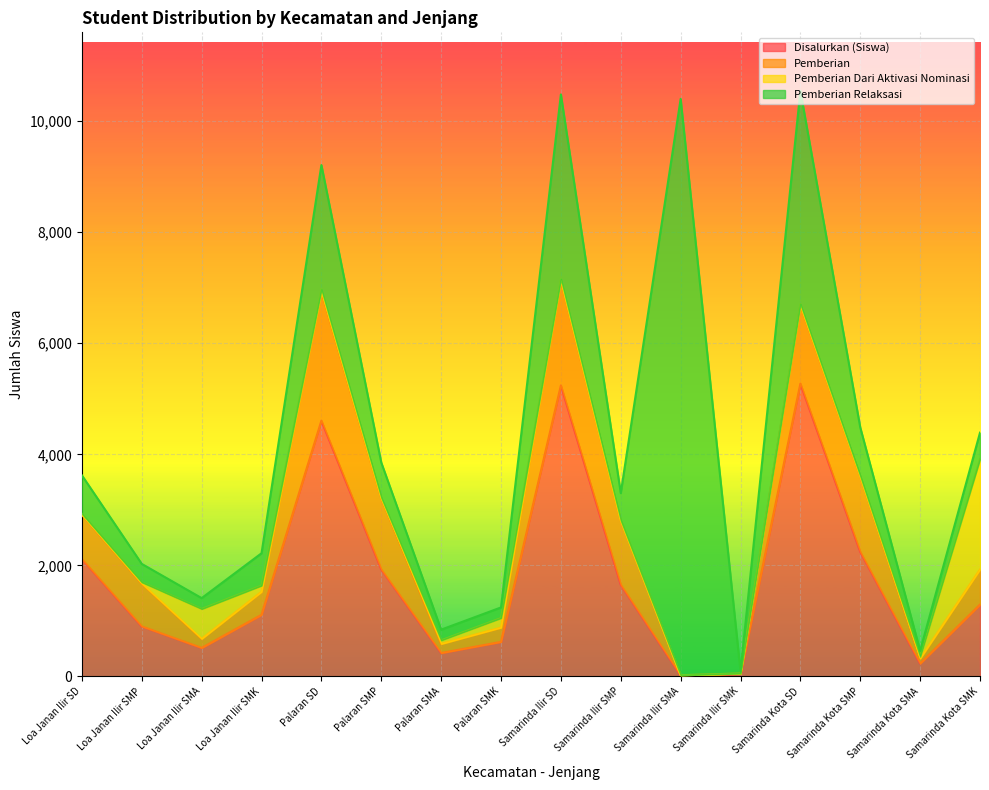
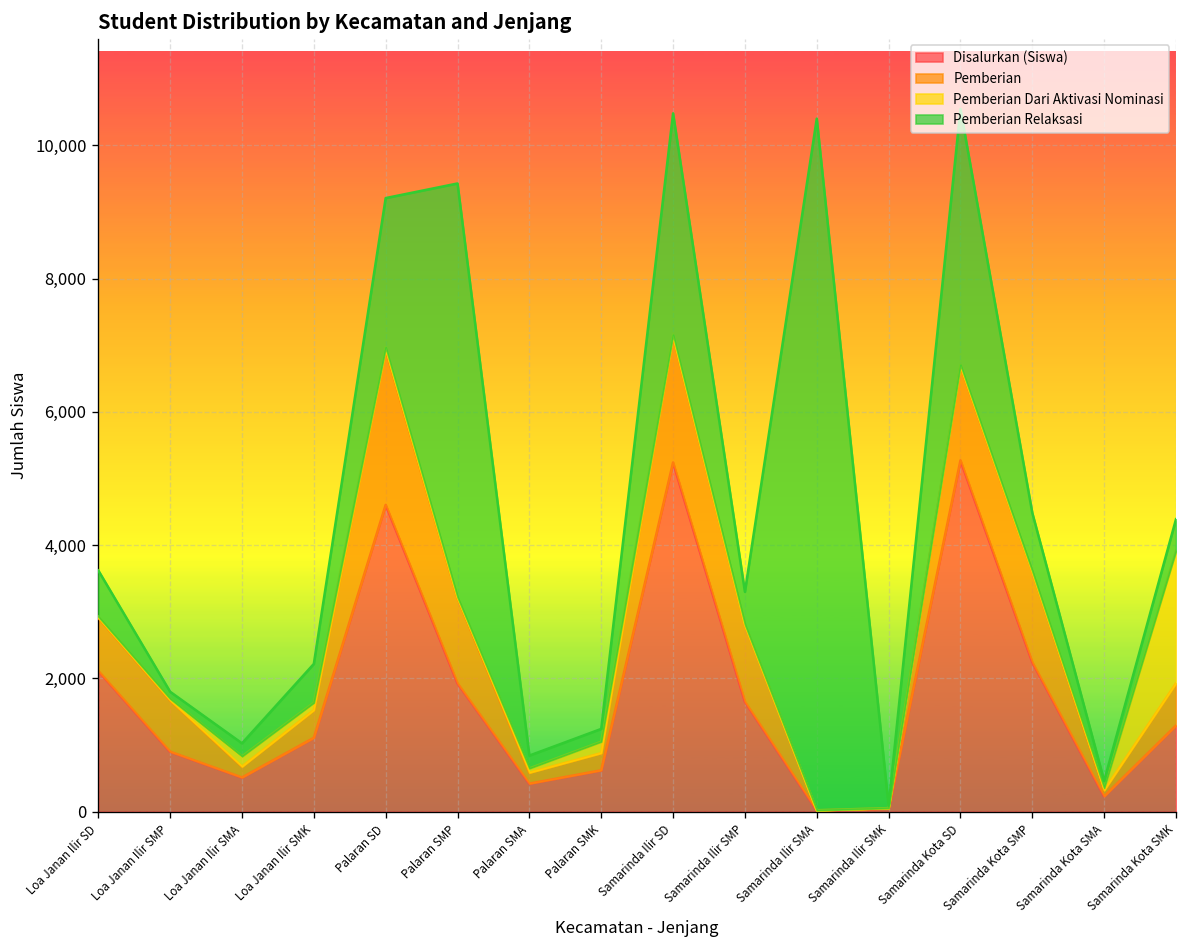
Pemberian Relaksasi, Loa Janan Ilir SMP: 300 -> 100
Pemberian Dari Aktivasi Nominasi, Loa Janan Ilir SMA: 500 -> 200
Pemberian Relaksasi, Palaran SMP: 600 -> 6,200
